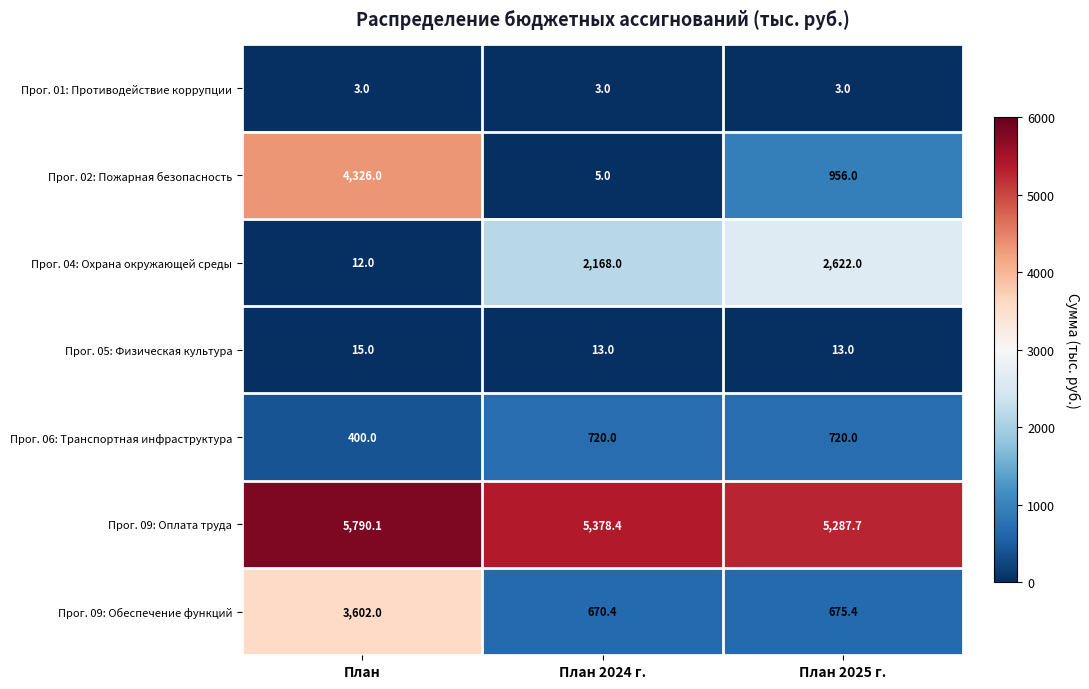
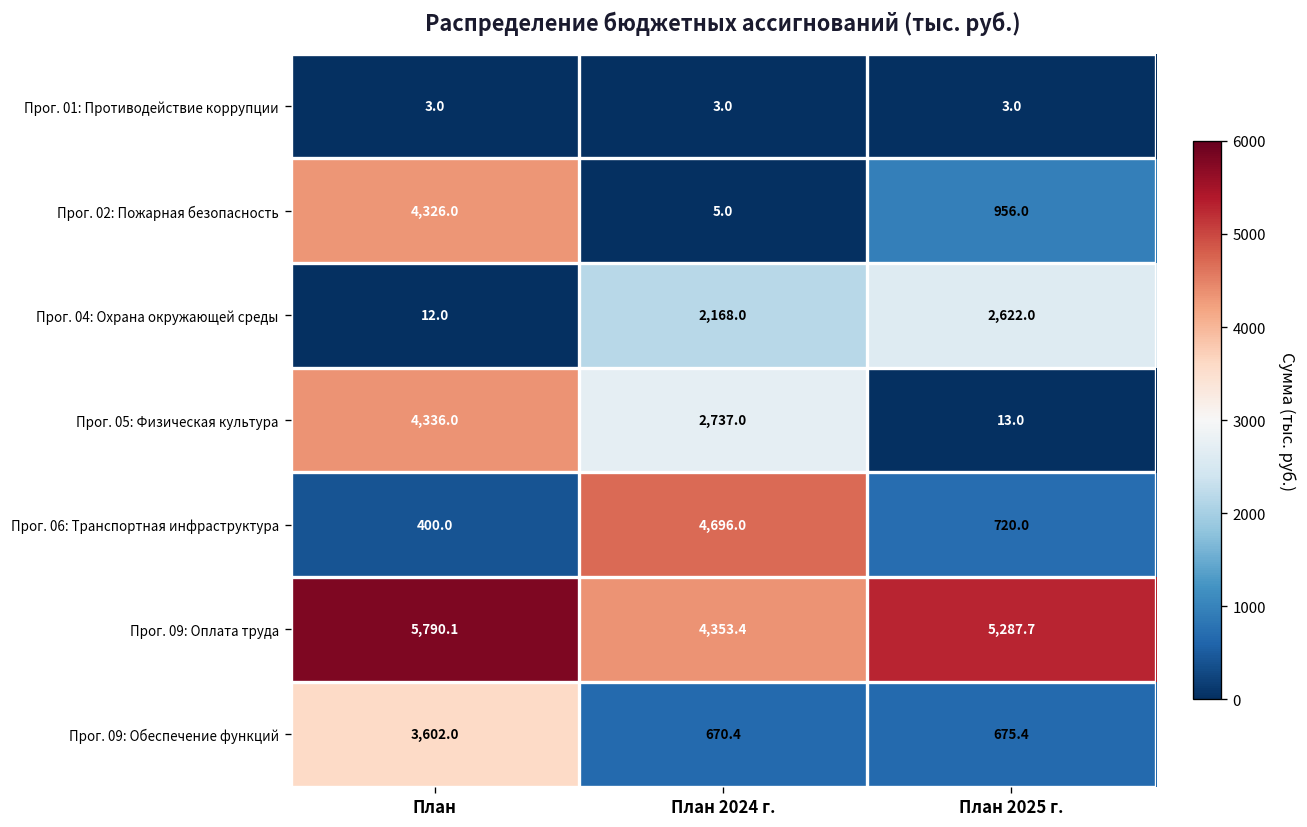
Прог. 05: Физическая культура, План: 15.0 -> 4,336.0
Прог. 05: Физическая культура, План 2024 г.: 13.0 -> 2,737.0
Прог. 06: Транспортная инфраструктура, План 2024 г.: 720.0 -> 4,696.0
Прог. 09: Оплата труда, План 2024 г.: 5,378.4 -> 4,353.4
